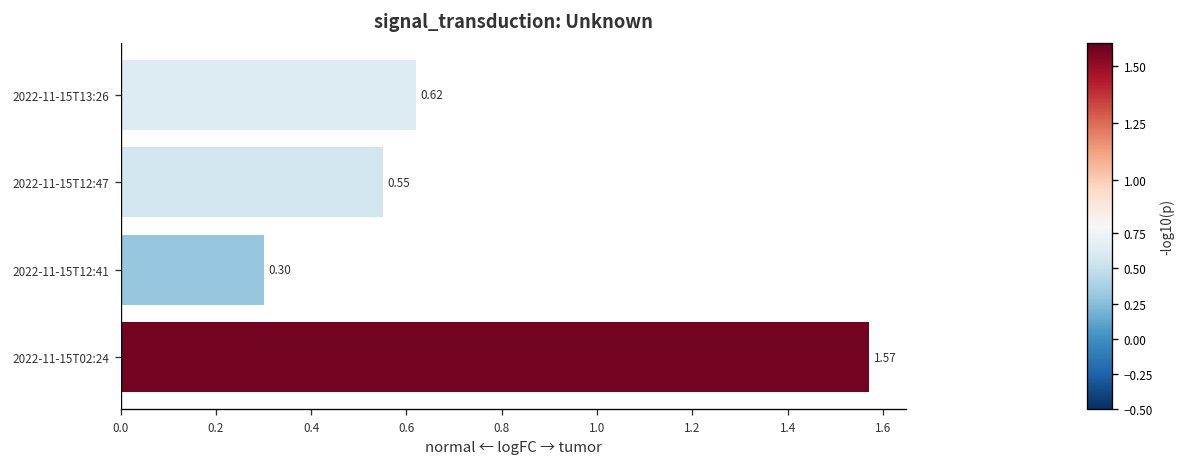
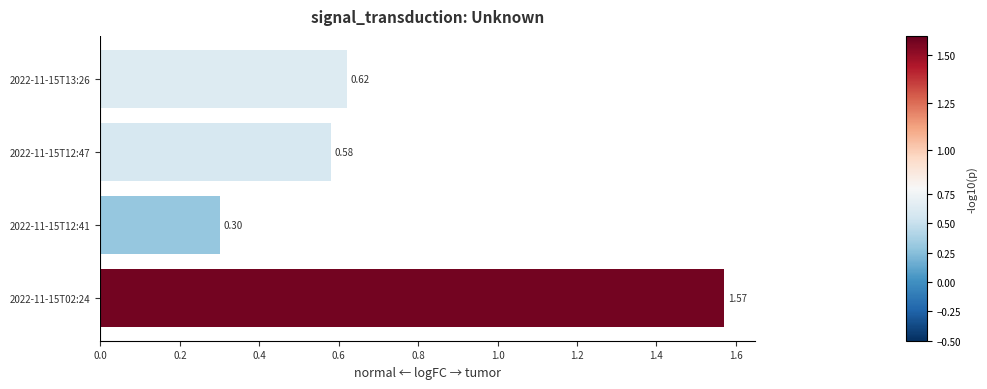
2022-11-15T12:47: 0.55 -> 0.58
